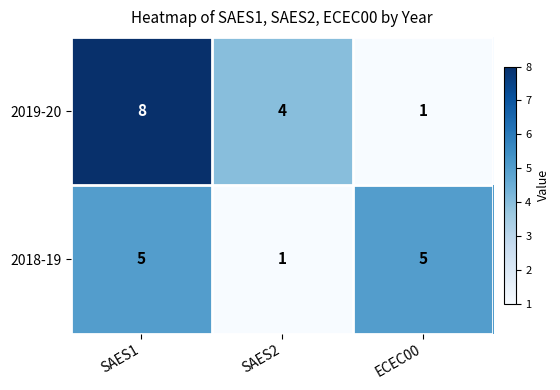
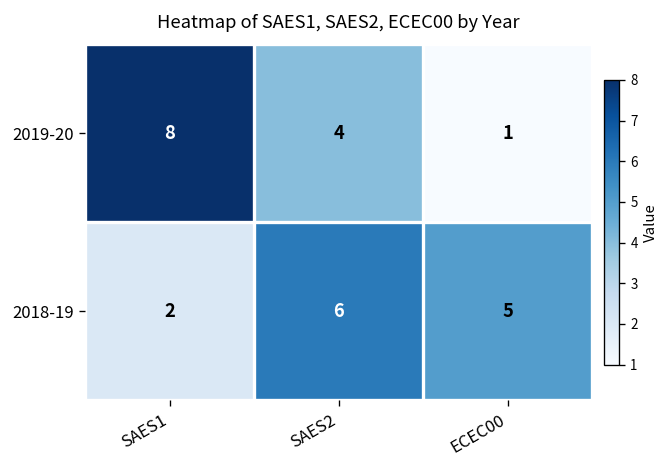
2018-19, SAES1: 5 -> 2
2018-19, SAES2: 1 -> 6
